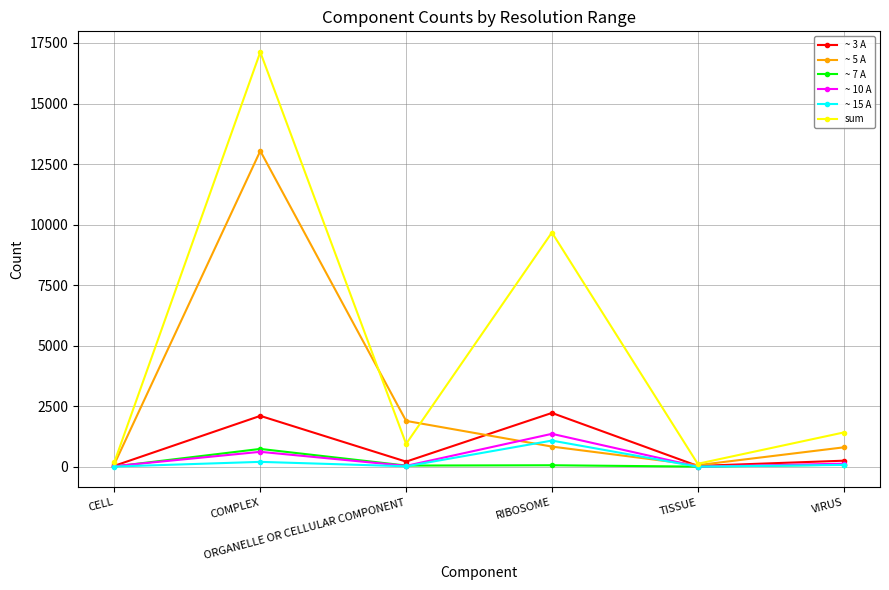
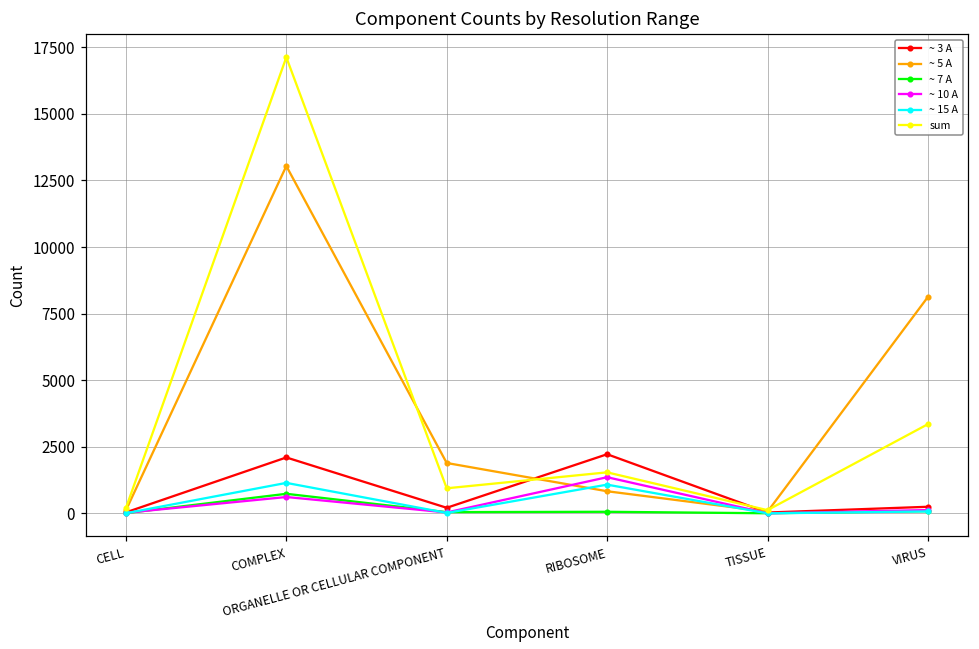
~ 15 A, COMPLEX: 200 -> 1100
sum, RIBOSOME: 9700 -> 1500
~ 5 A, VIRUS: 800 -> 8100
sum, VIRUS: 1400 -> 3300
